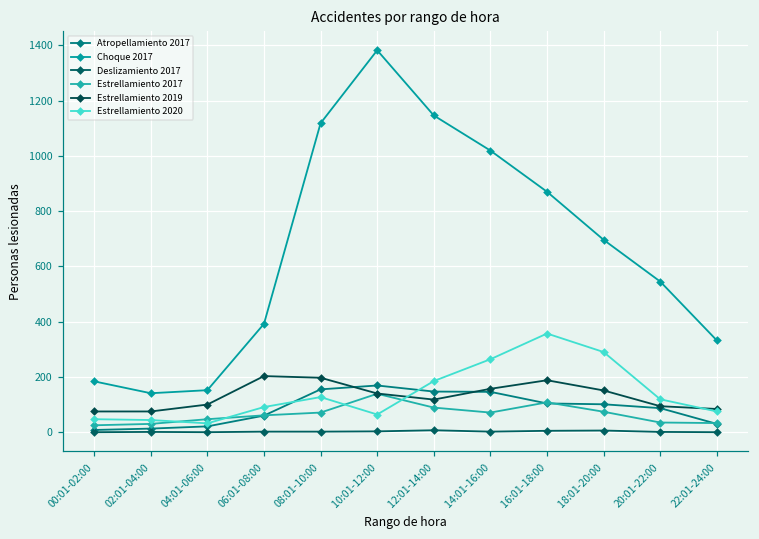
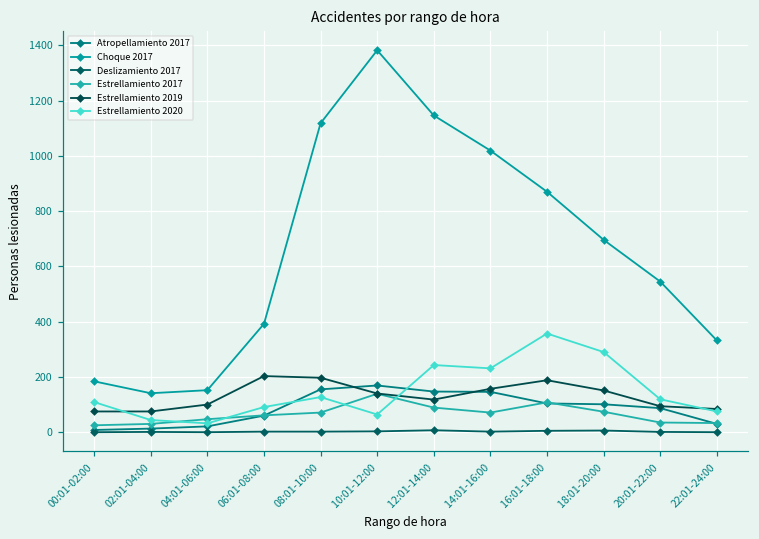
Estrellamiento 2020, 00:01-02:00: 50 -> 110
Estrellamiento 2020, 12:01-14:00: 190 -> 240
Estrellamiento 2020, 14:01-16:00: 260 -> 230
